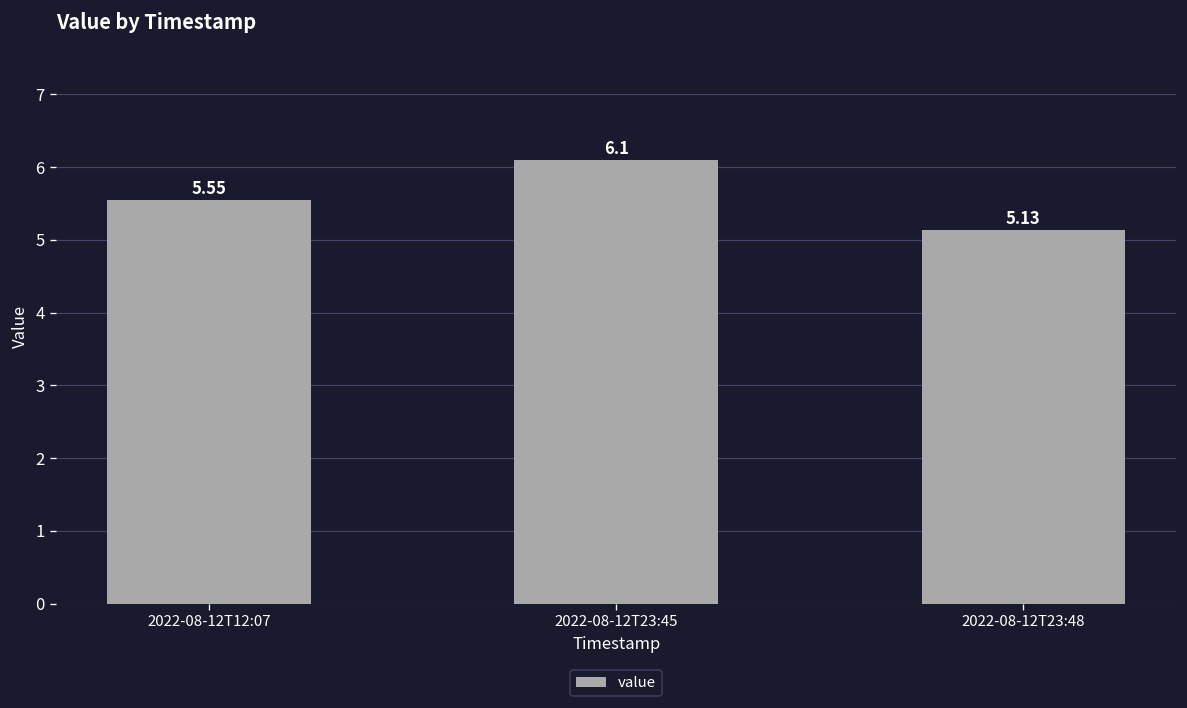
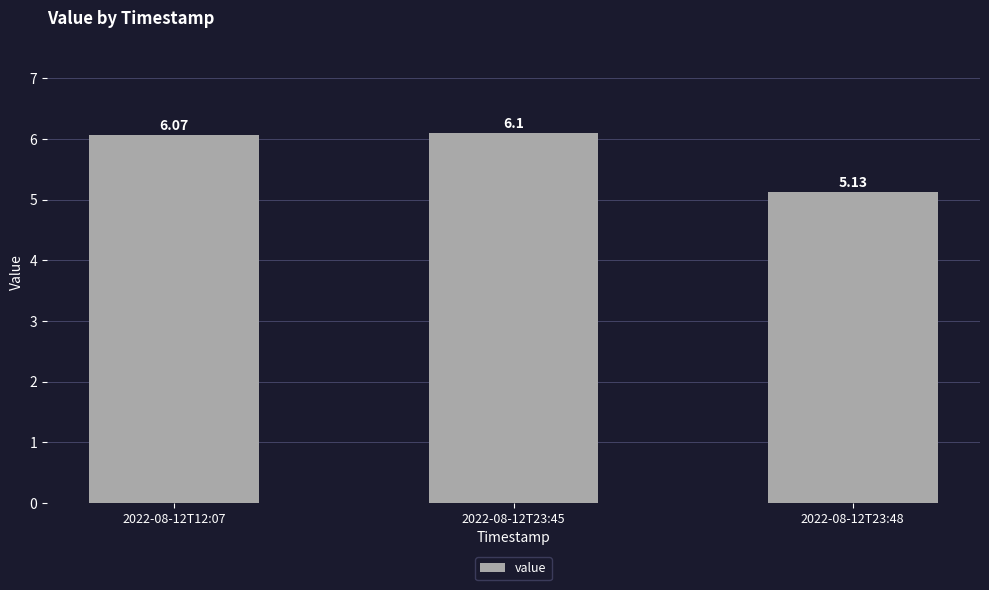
2022-08-12T12:07: 5.55 -> 6.07
